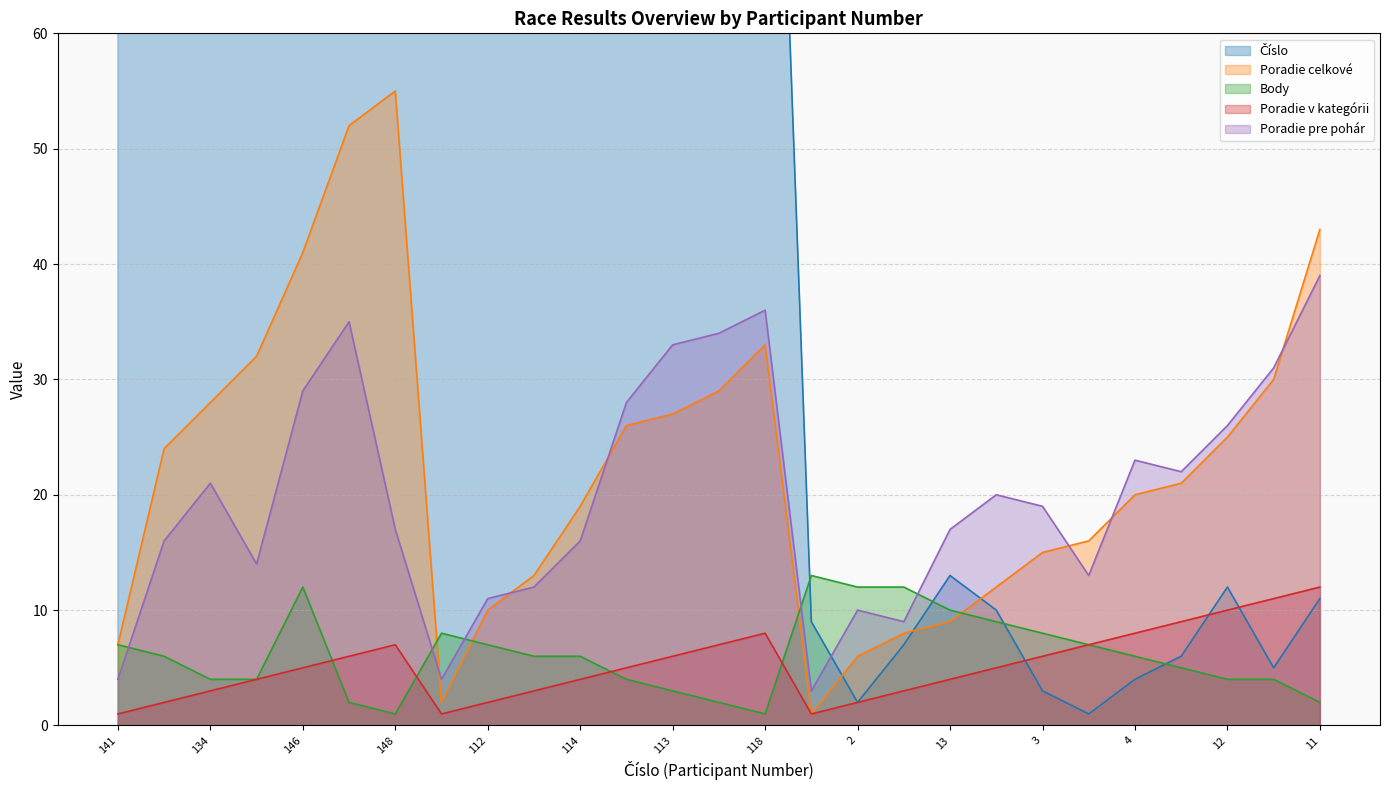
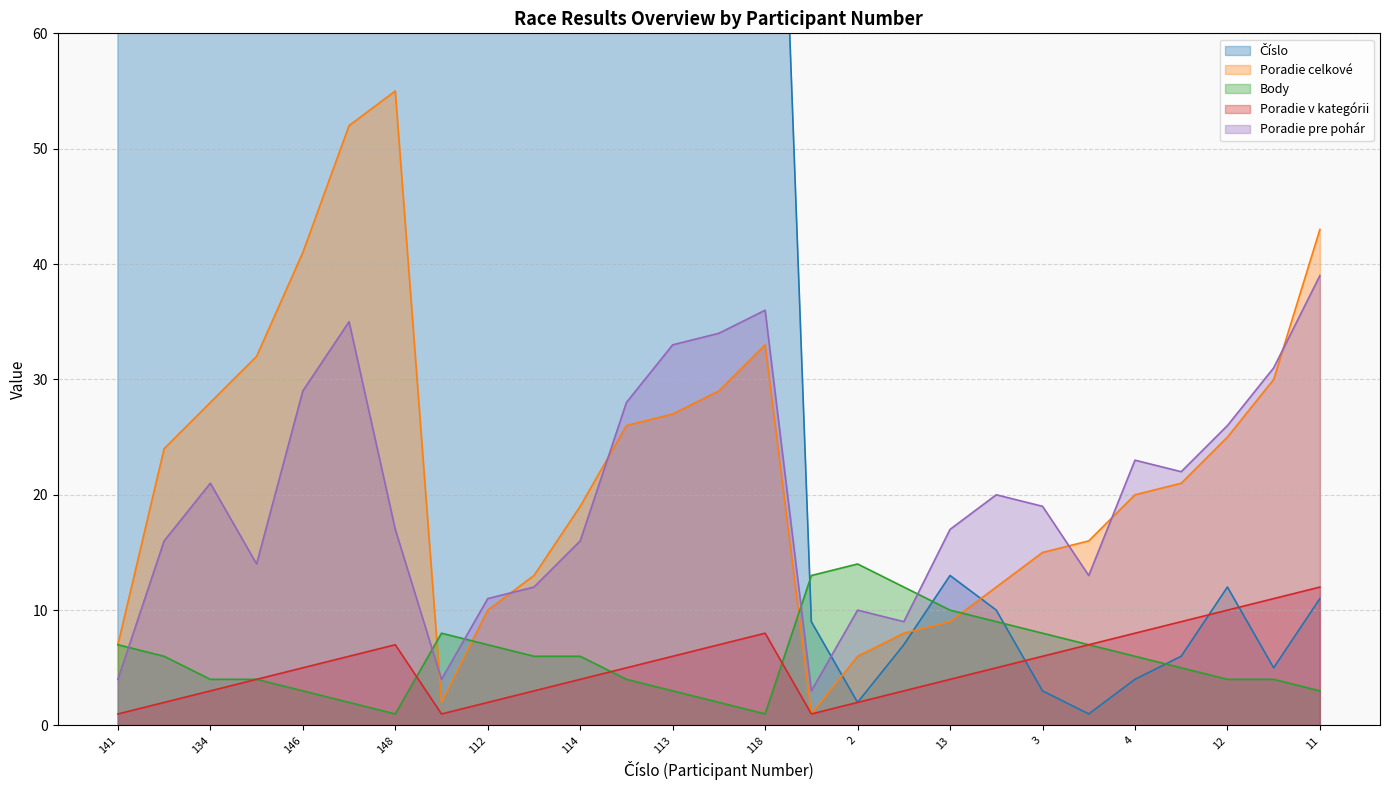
Body, 146: 12 -> 3
Body, 2: 12 -> 14
Body, 11: 2 -> 3
